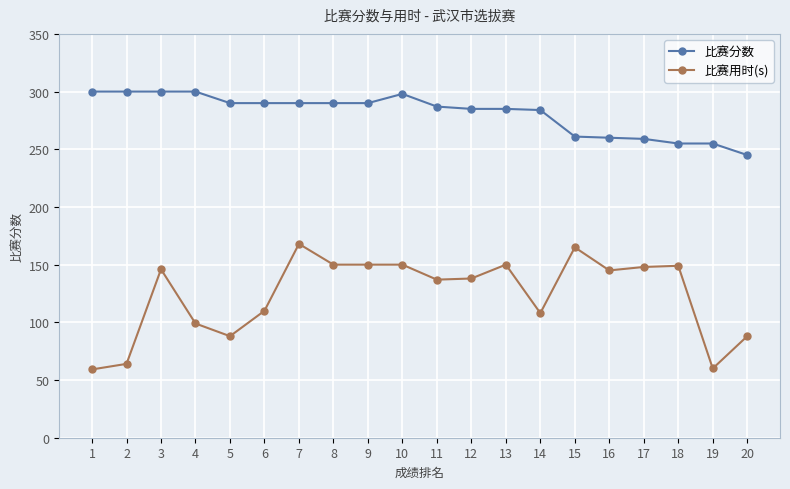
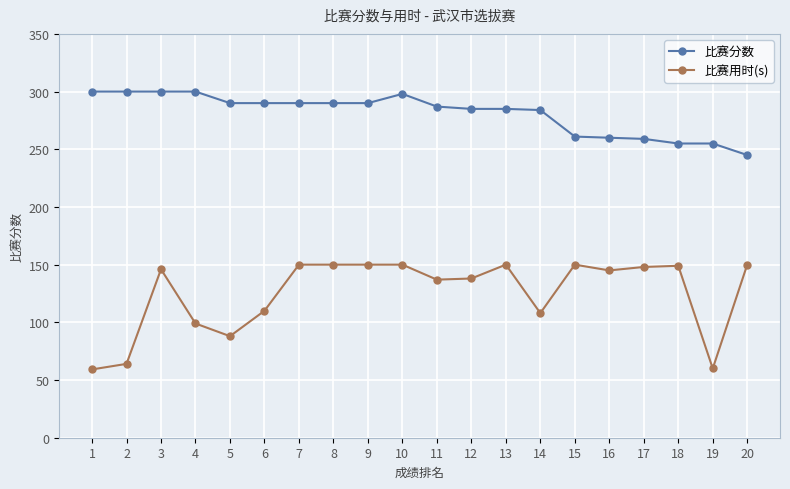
比赛用时(s), 7: 168 -> 150
比赛用时(s), 15: 165 -> 150
比赛用时(s), 20: 88 -> 150
